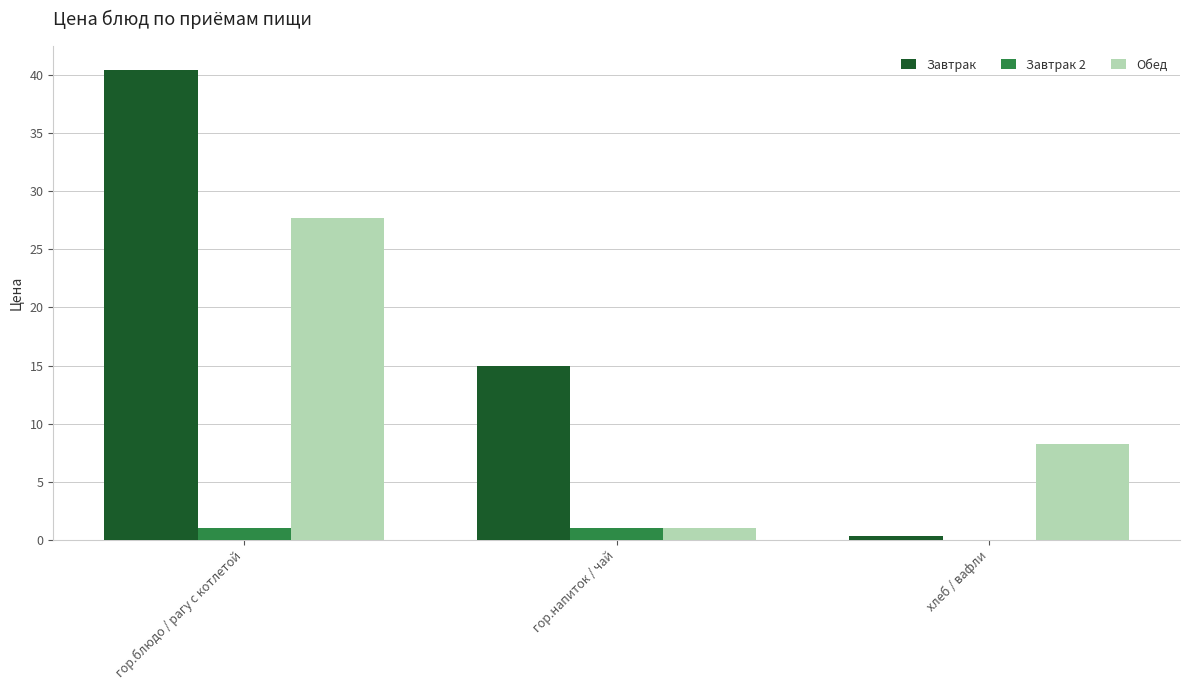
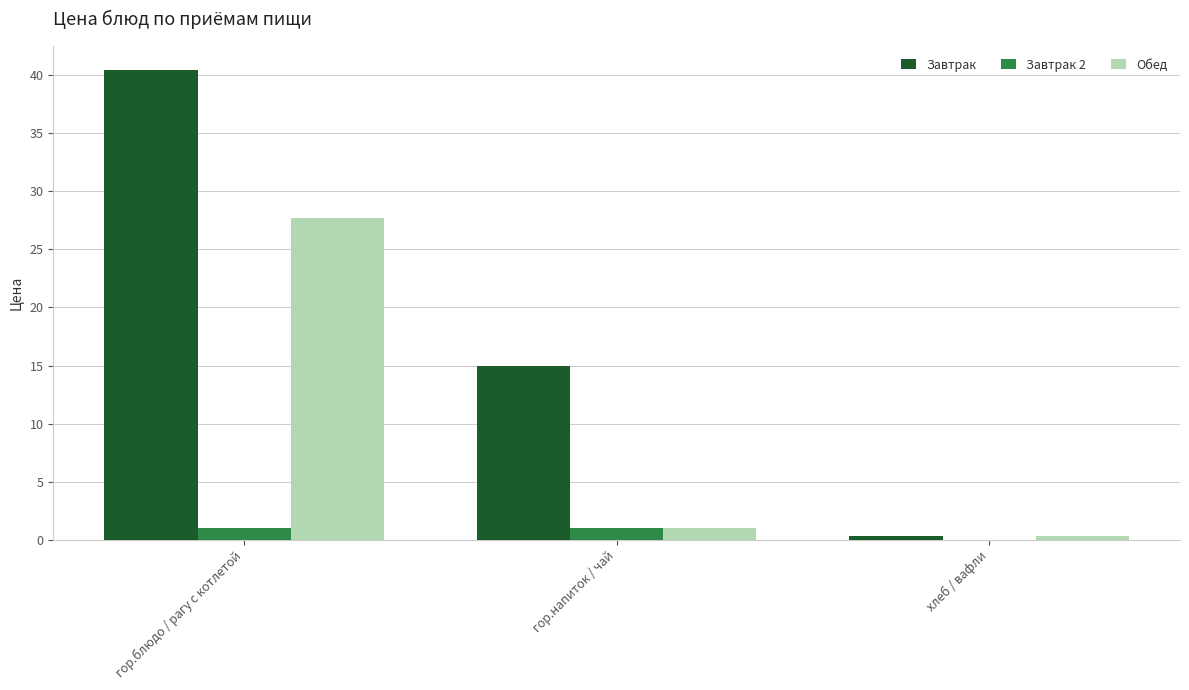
Обед, хлеб / вафли: 8.2 -> 0.3
